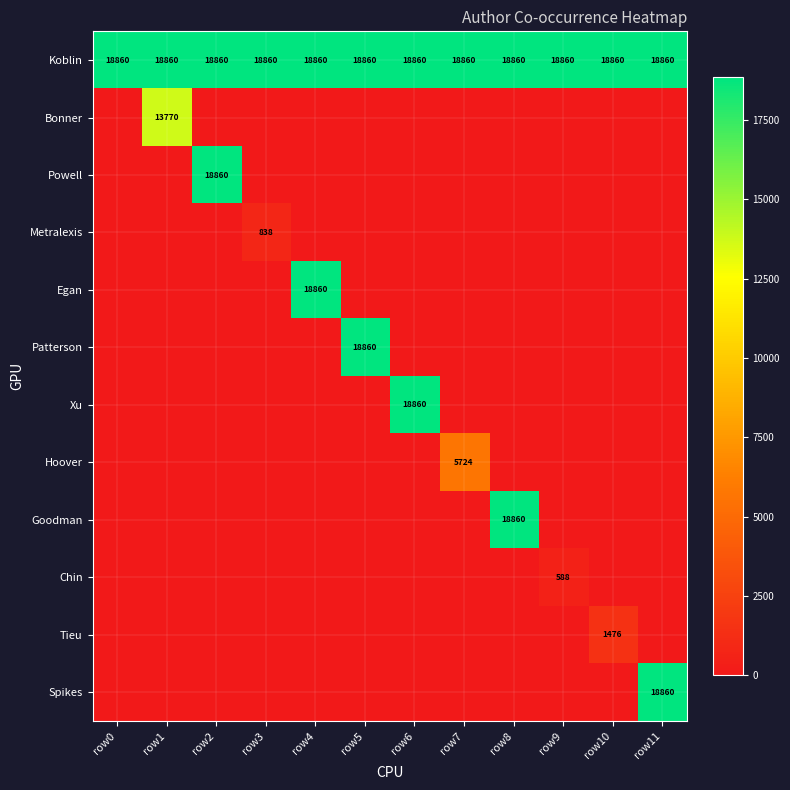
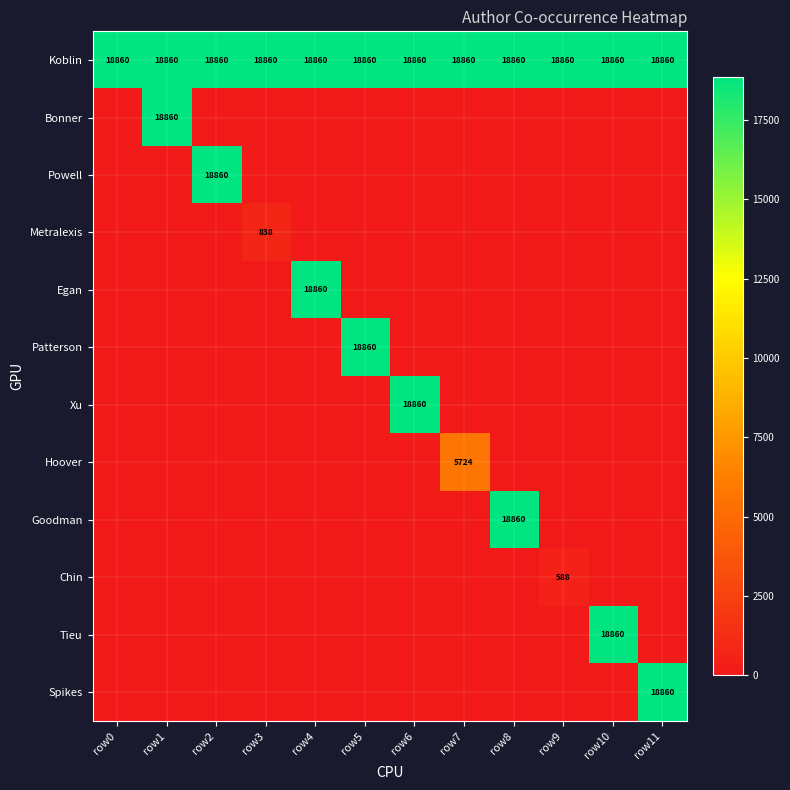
Bonner, row1: 13770 -> 18860
Tieu, row10: 1476 -> 18860
